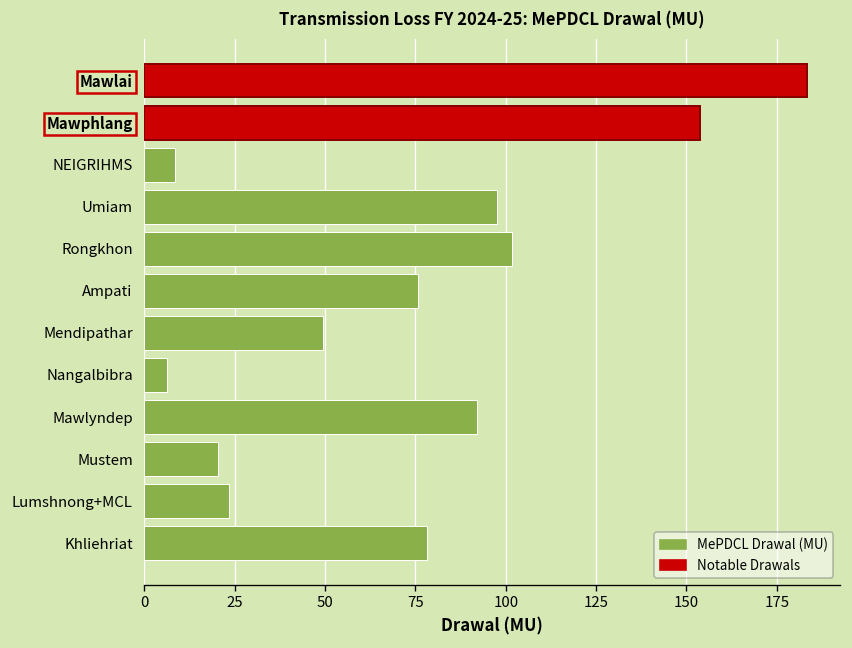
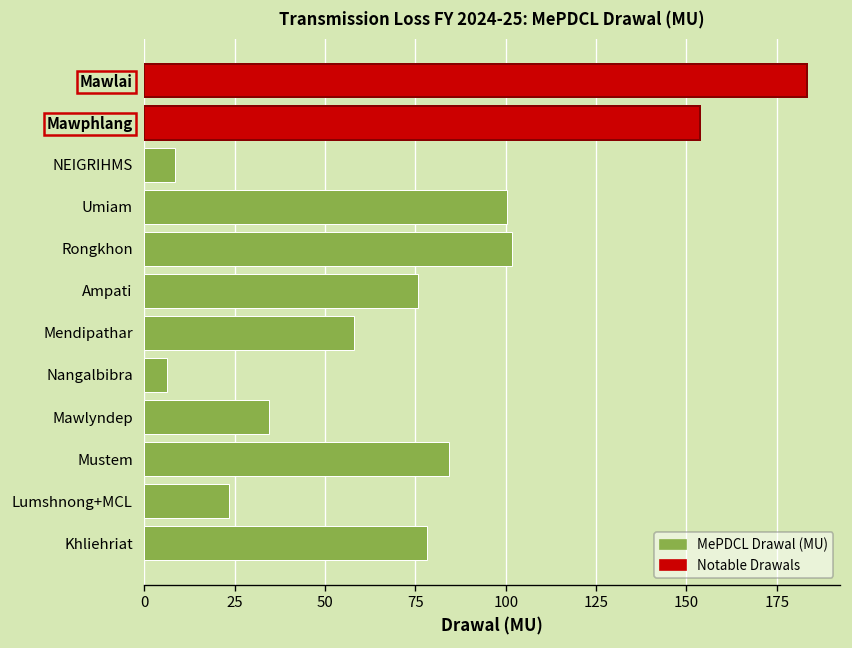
MePDCL Drawal (MU), Umiam: 98 -> 100
MePDCL Drawal (MU), Mendipathar: 50 -> 58
MePDCL Drawal (MU), Mawlyndep: 92 -> 34
MePDCL Drawal (MU), Mustem: 20 -> 84
